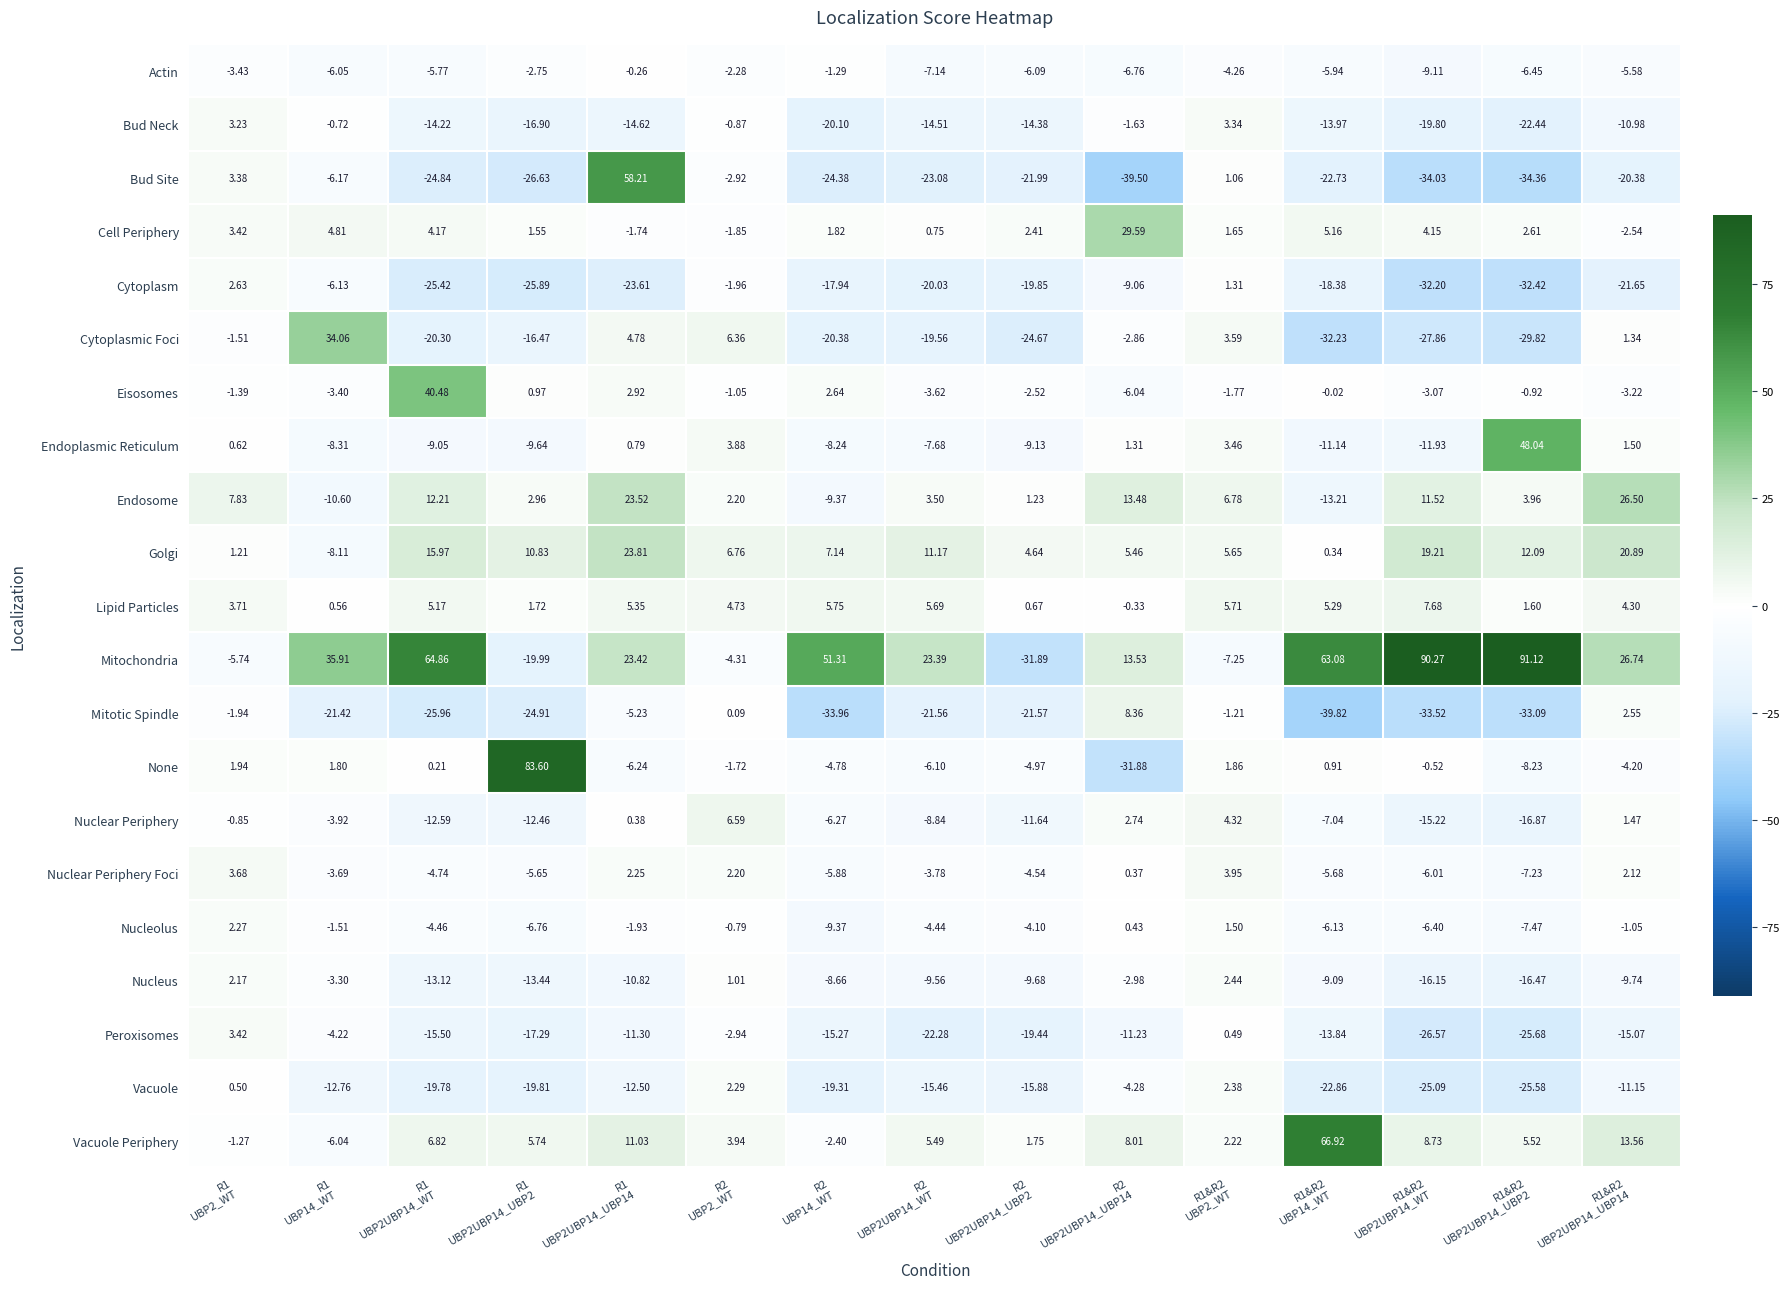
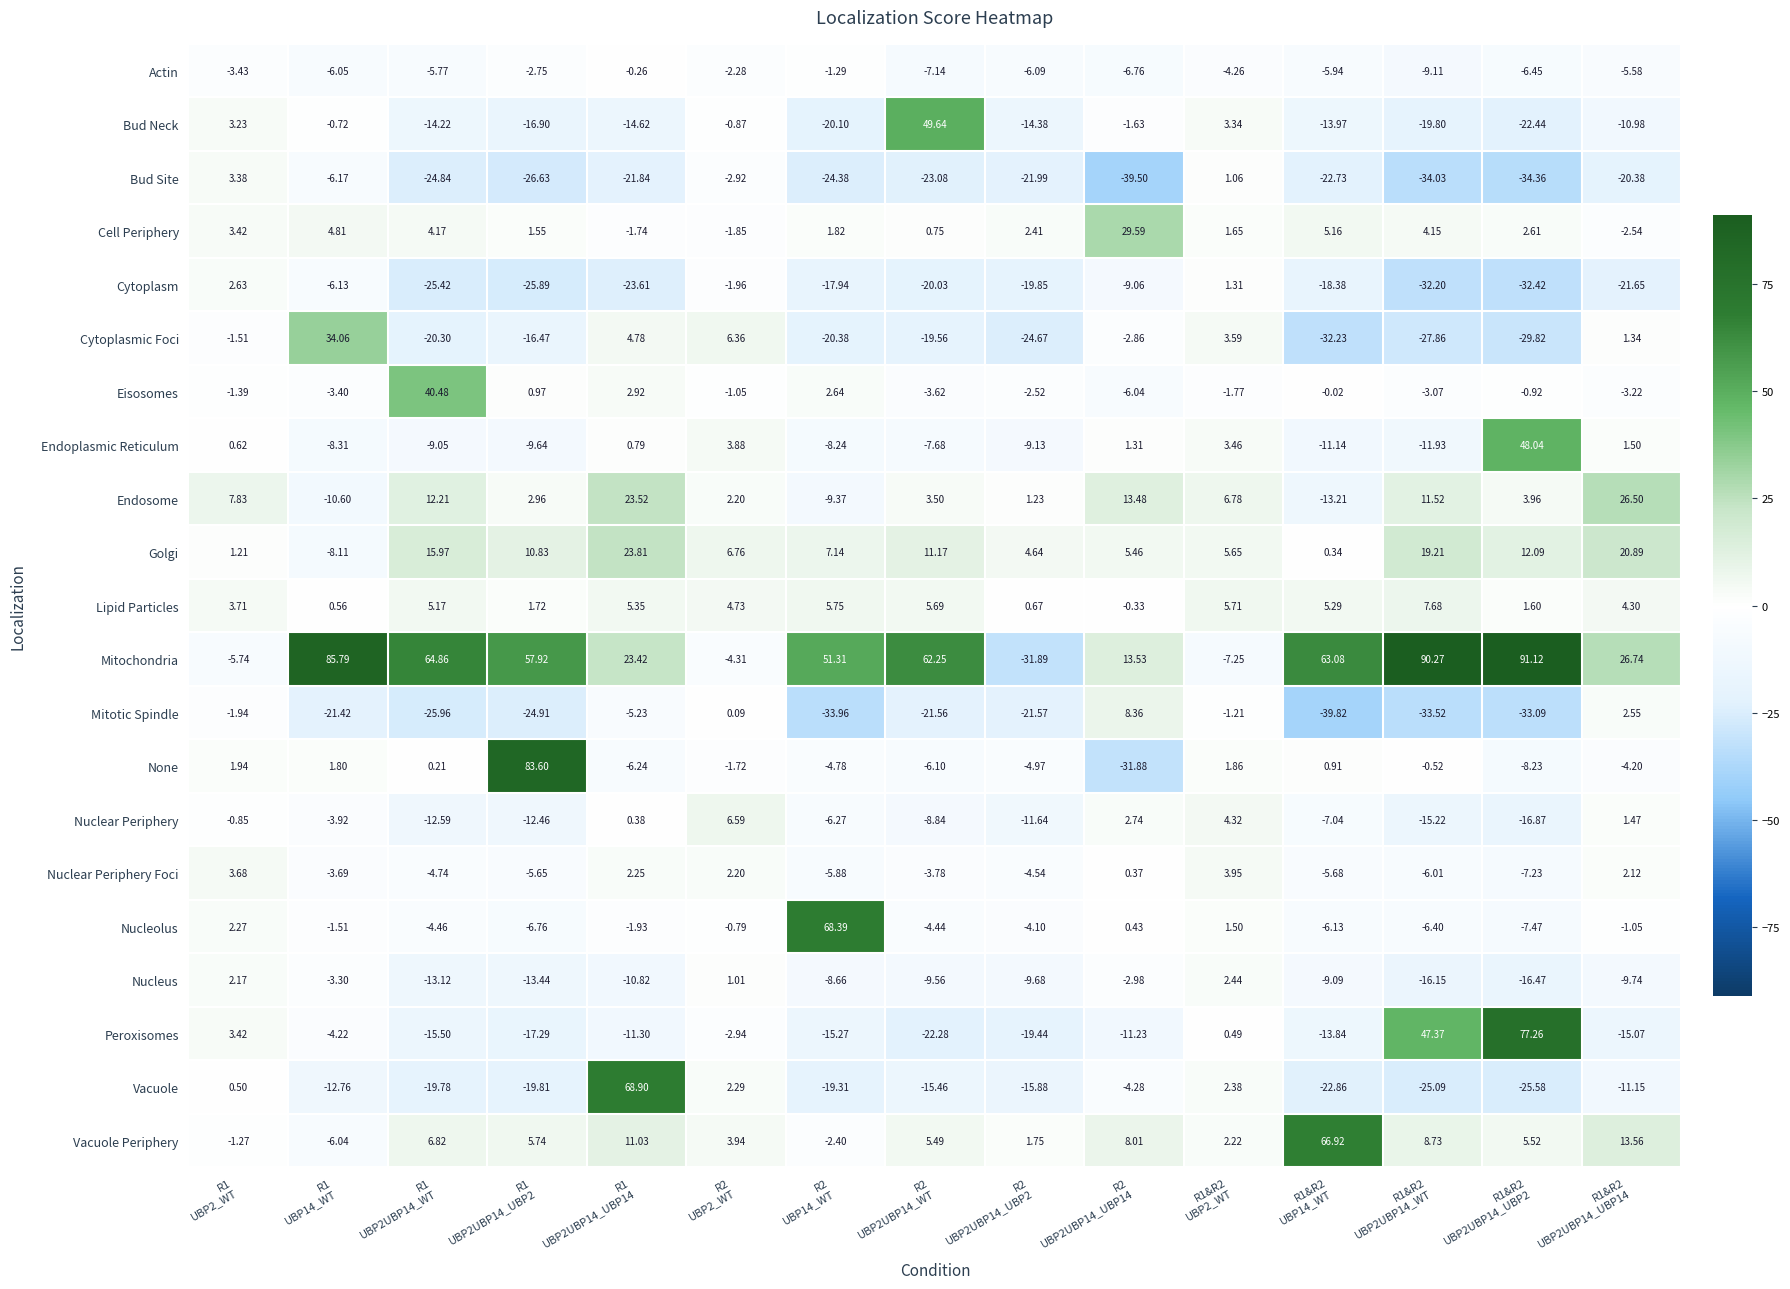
Bud Neck, R2 UBP2UBP14_WT: -14.51 -> 49.64
Bud Site, R1 UBP2UBP14_UBP14: 58.21 -> -21.84
Mitochondria, R1 UBP14_WT: 35.91 -> 85.79
Mitochondria, R1 UBP2UBP14_UBP2: -19.99 -> 57.92
Mitochondria, R2 UBP2UBP14_WT: 23.39 -> 62.25
Nucleolus, R2 UBP14_WT: -9.37 -> 68.39
Peroxisomes, R1&R2 UBP2UBP14_WT: -26.57 -> 47.37
Peroxisomes, R1&R2 UBP2UBP14_UBP2: -25.68 -> 77.26
Vacuole, R1 UBP2UBP14_UBP14: -12.50 -> 68.90
